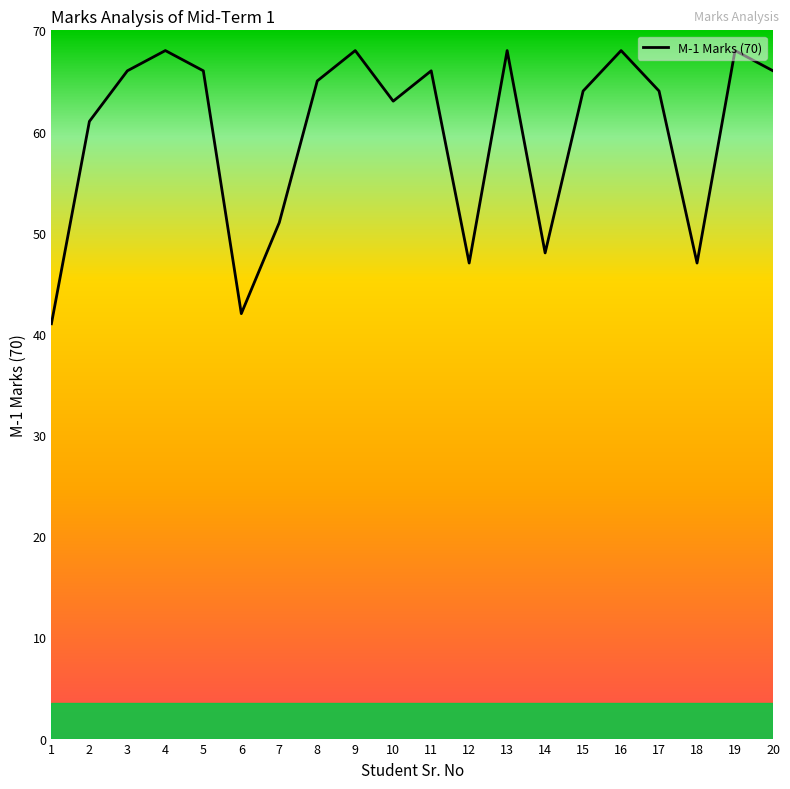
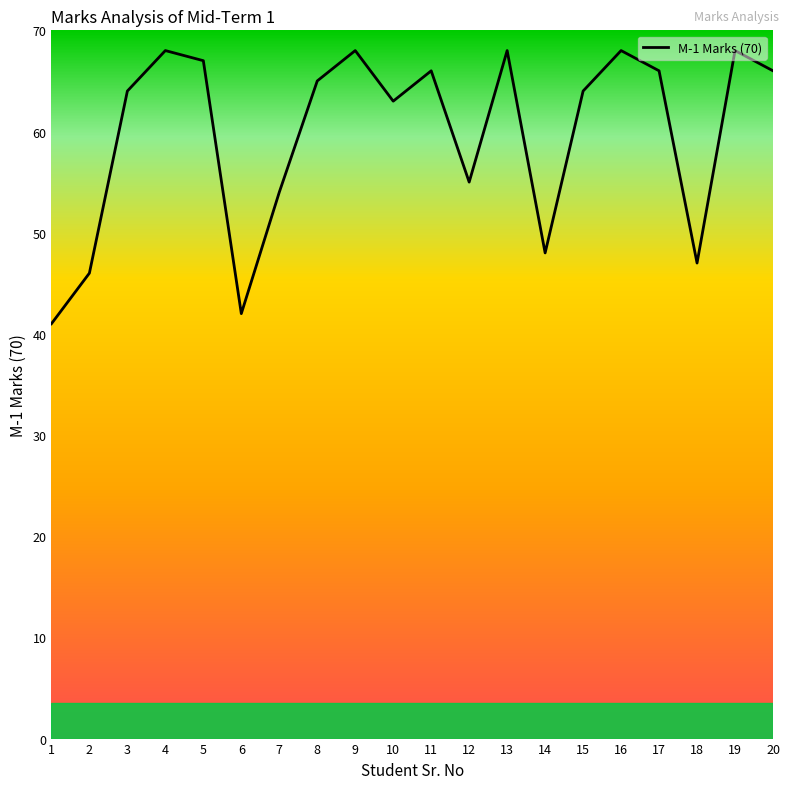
2: 61 -> 46
3: 66 -> 64
5: 66 -> 67
7: 51 -> 54
12: 47 -> 55
17: 64 -> 66
